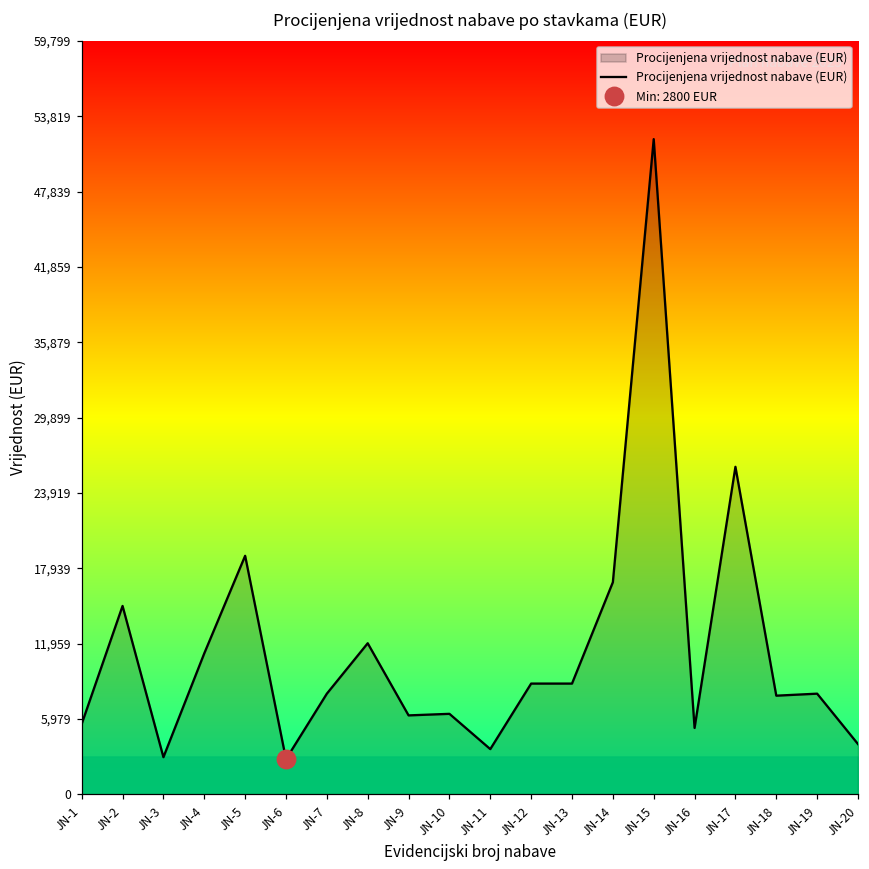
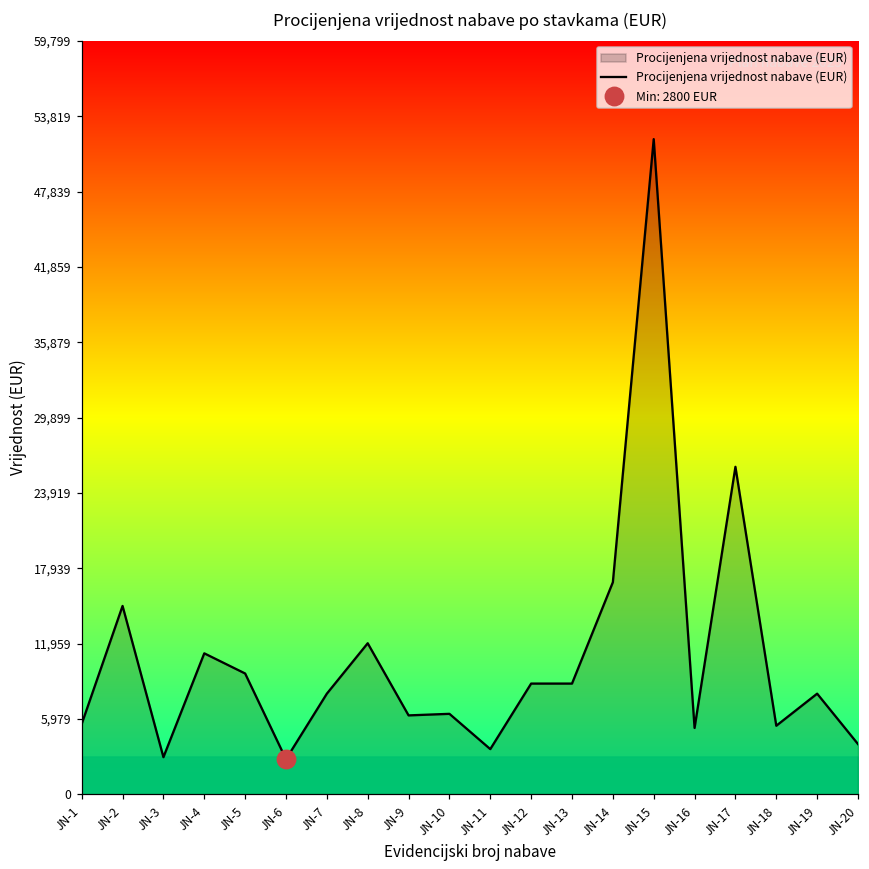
Procijenjena vrijednost nabave (EUR), JN-5: 18,900 -> 9,600
Procijenjena vrijednost nabave (EUR), JN-18: 7,800 -> 5,500
